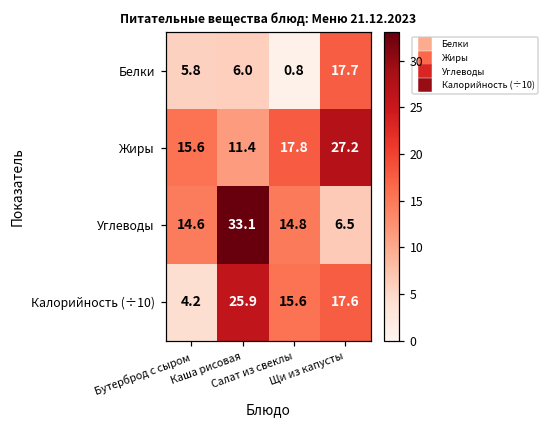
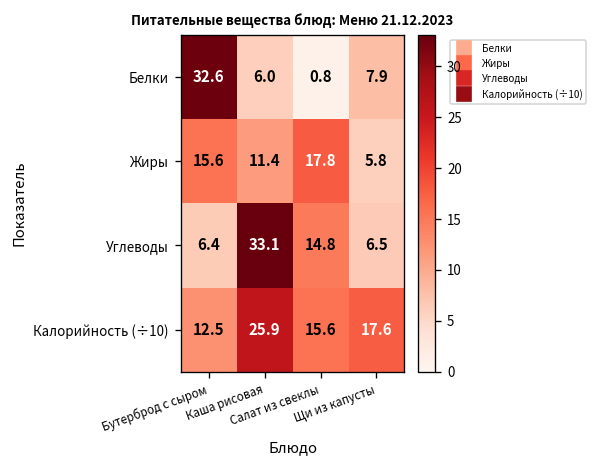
Белки, Бутерброд с сыром: 5.8 -> 32.6
Белки, Щи из капусты: 17.7 -> 7.9
Жиры, Щи из капусты: 27.2 -> 5.8
Углеводы, Бутерброд с сыром: 14.6 -> 6.4
Калорийность (÷10), Бутерброд с сыром: 4.2 -> 12.5
